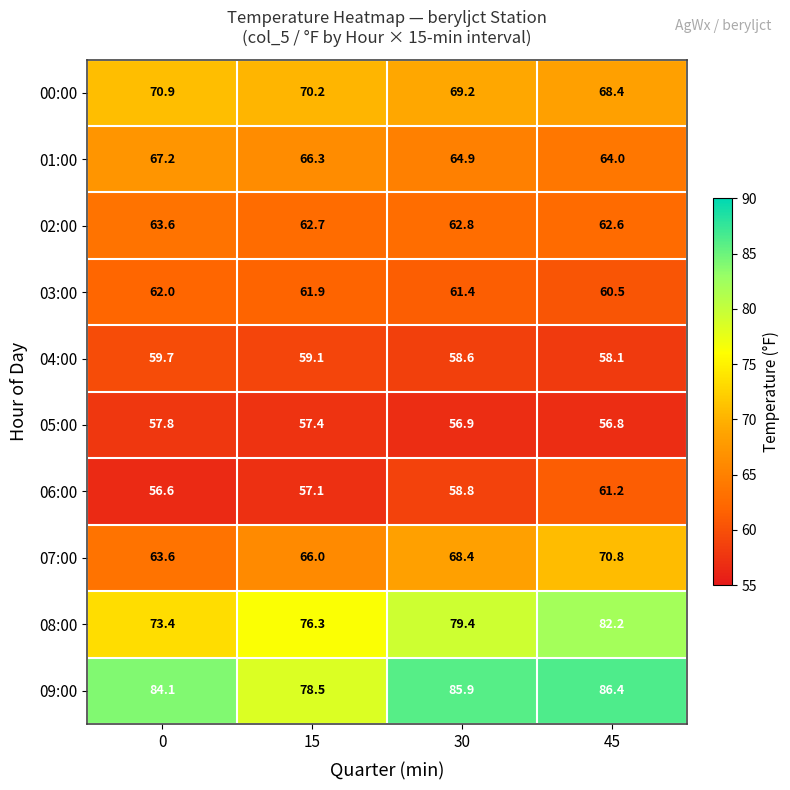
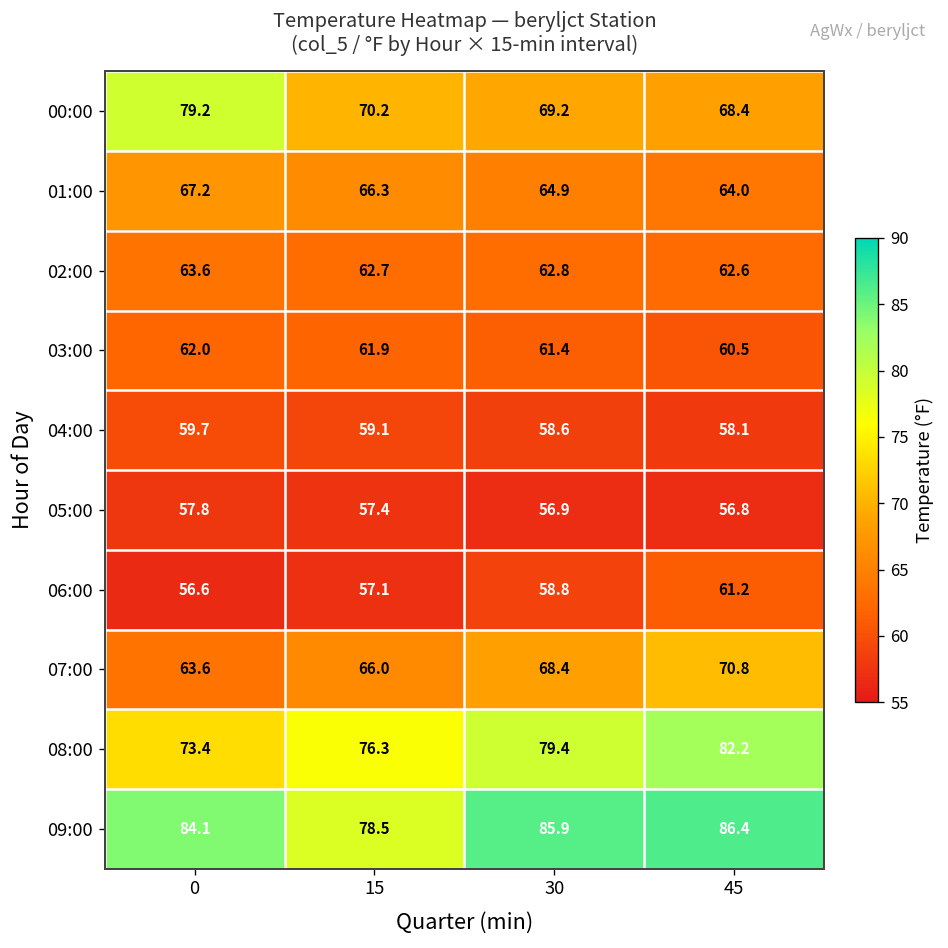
00:00, 0: 70.9 -> 79.2
